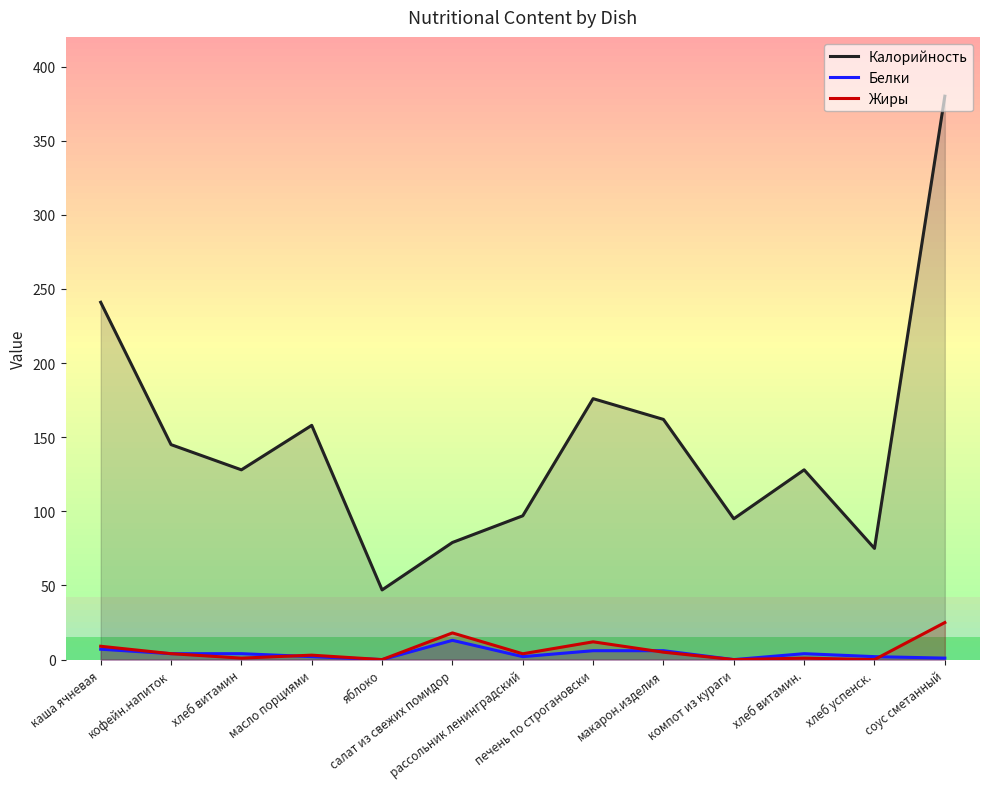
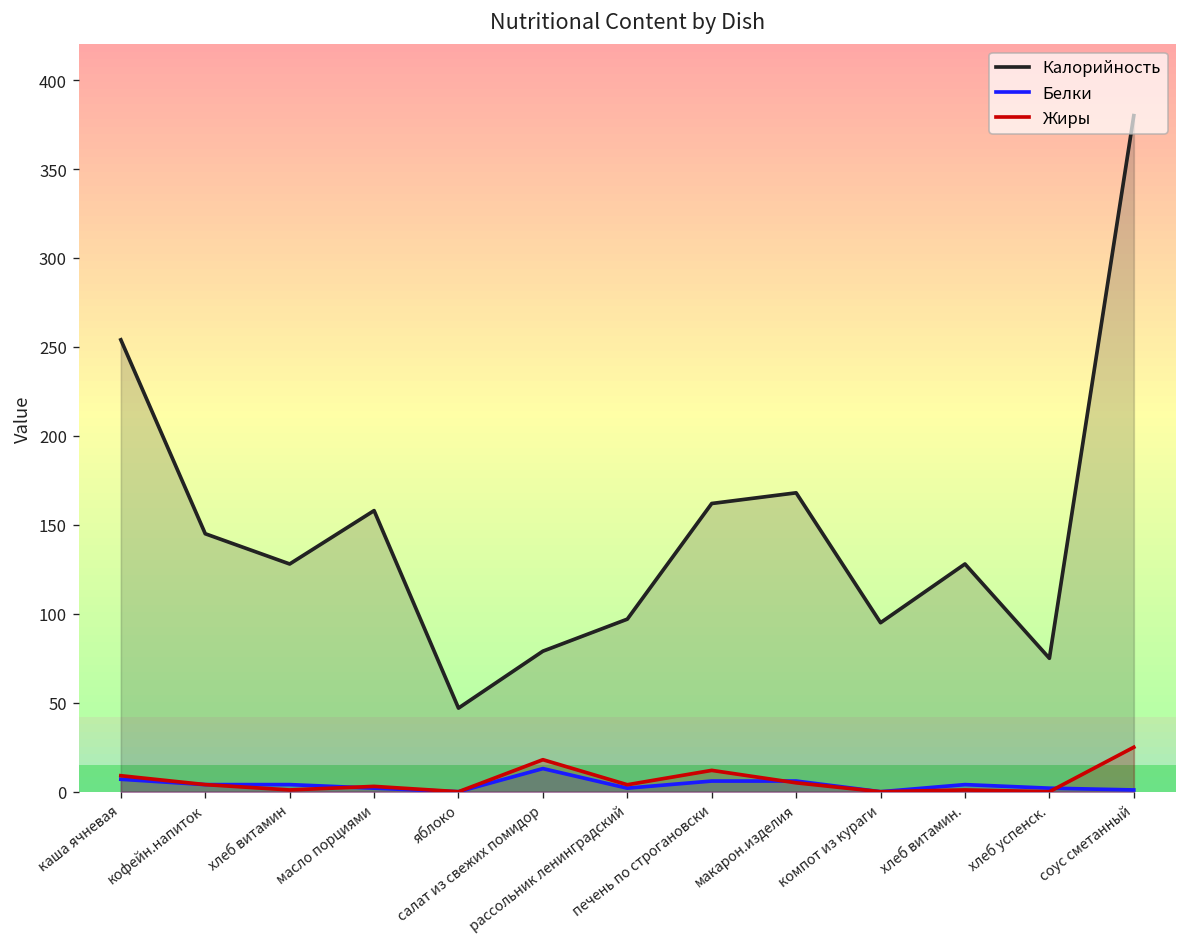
Калорийность, каша ячневая: 241 -> 254
Калорийность, печень по строгановски: 176 -> 162
Калорийность, макарон.изделия: 162 -> 168
